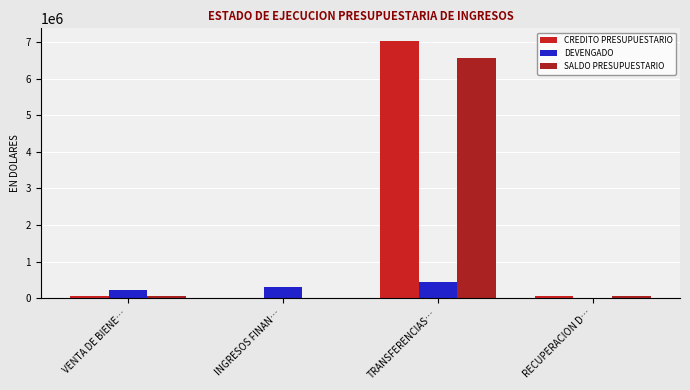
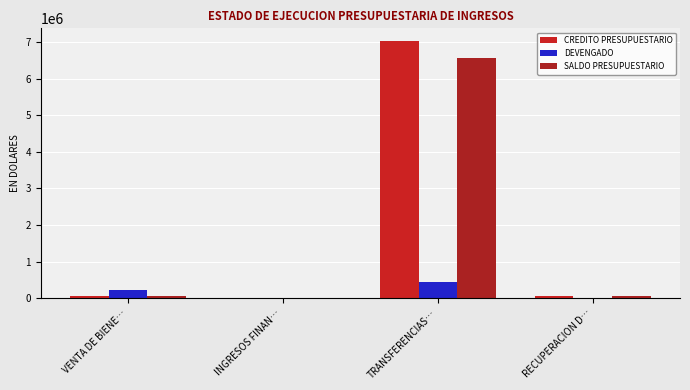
DEVENGADO, INGRESOS FINAN…: 300000 -> 0
